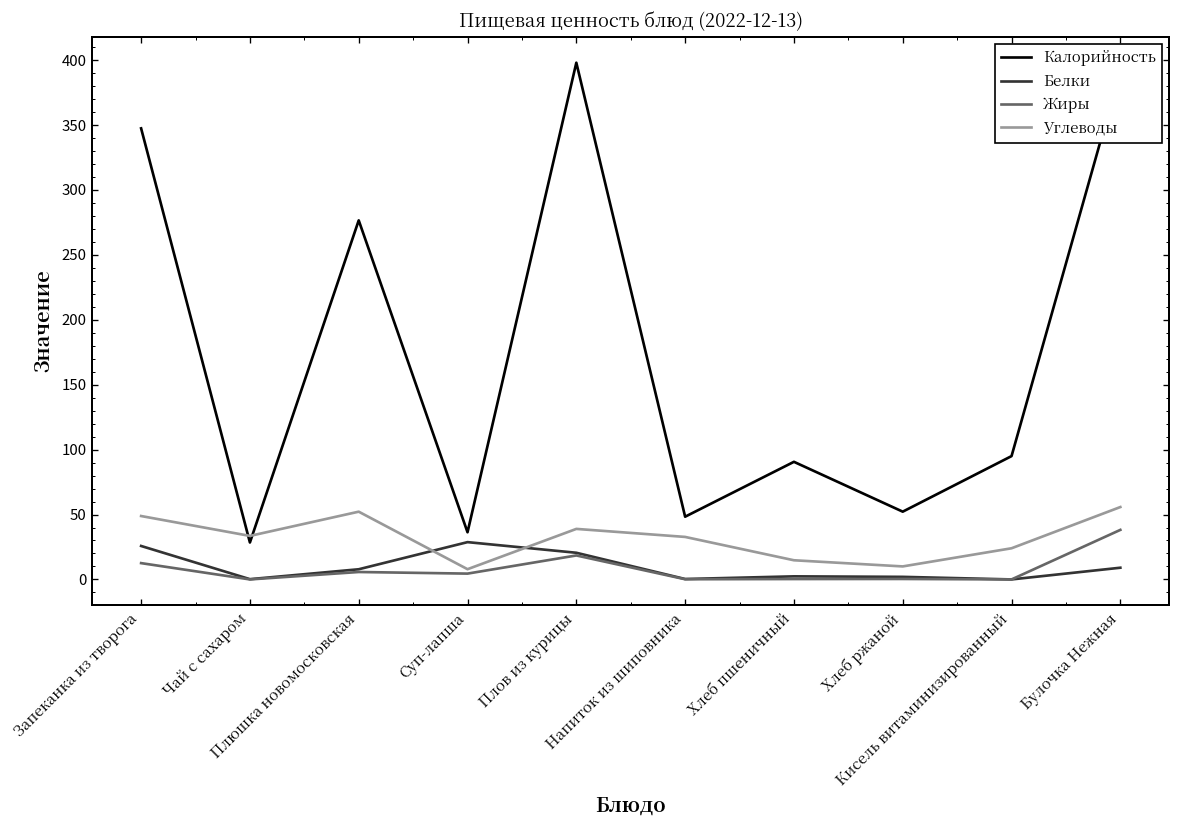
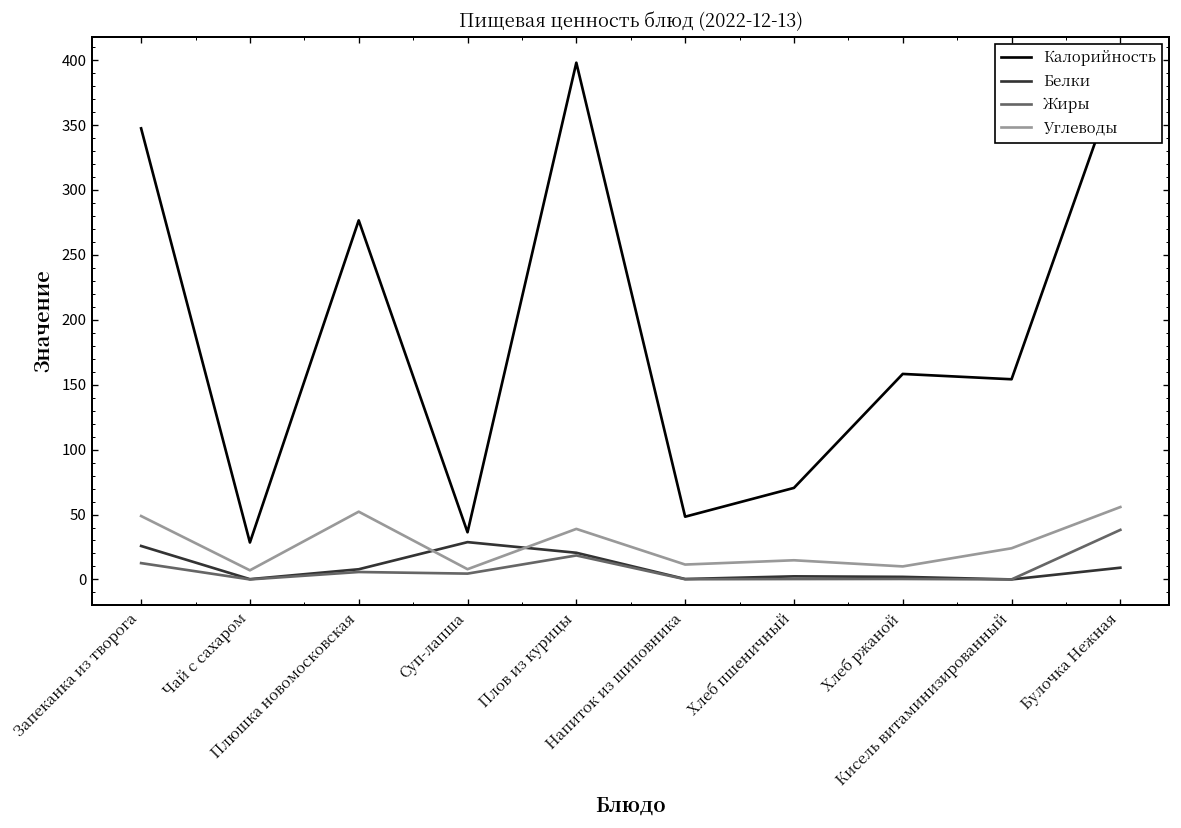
Углеводы, Чай с сахаром: 34 -> 7
Углеводы, Напиток из шиповника: 33 -> 11
Калорийность, Хлеб пшеничный: 91 -> 71
Калорийность, Хлеб ржаной: 52 -> 158
Калорийность, Кисель витаминизированный: 95 -> 154
